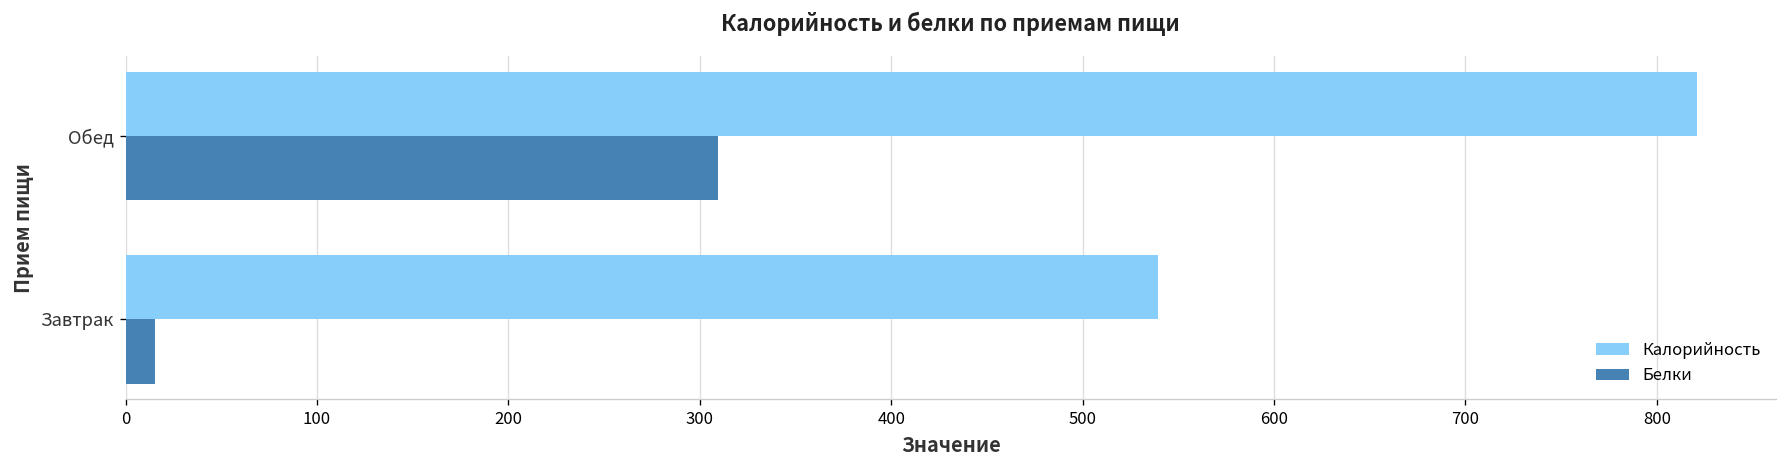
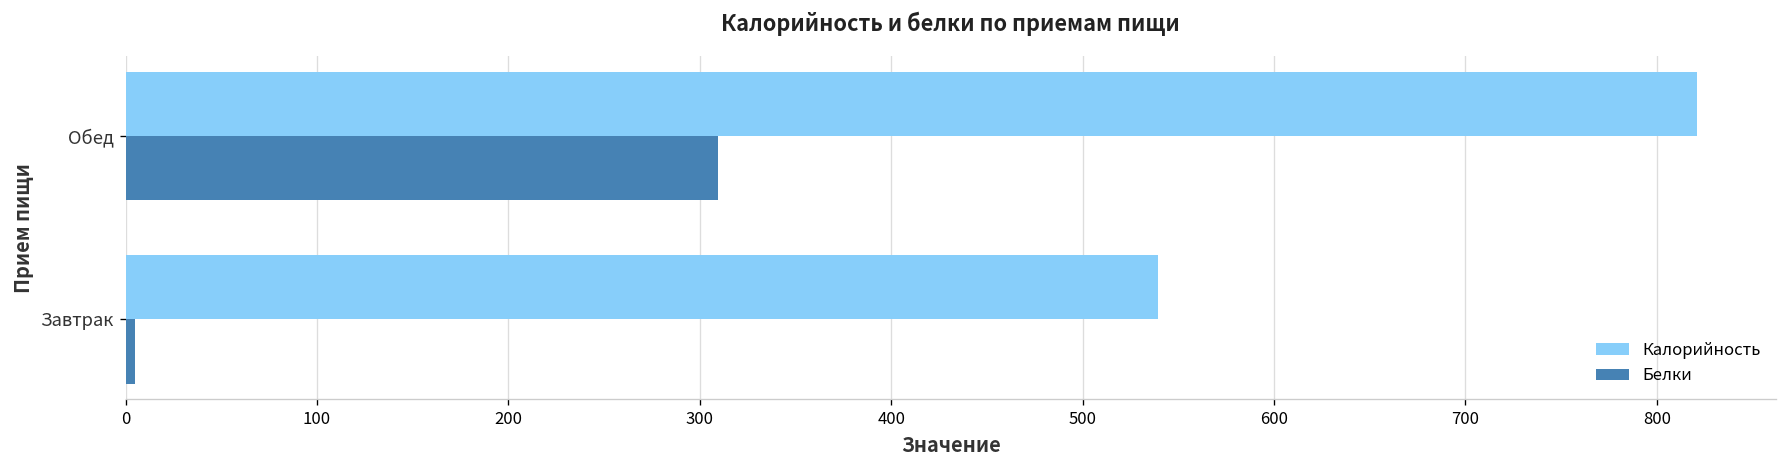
Белки, Завтрак: 15 -> 5
